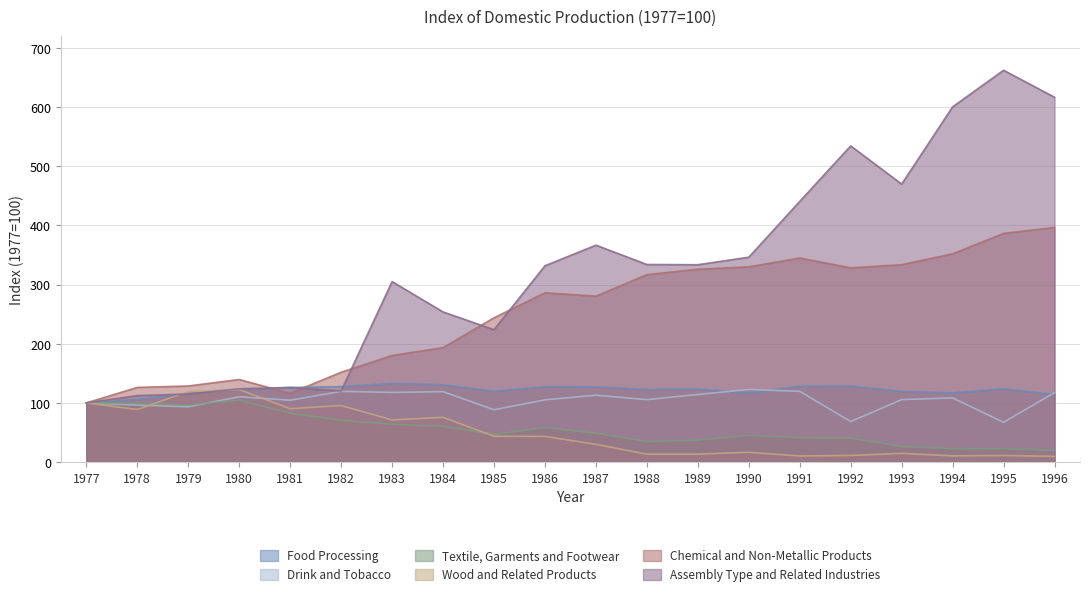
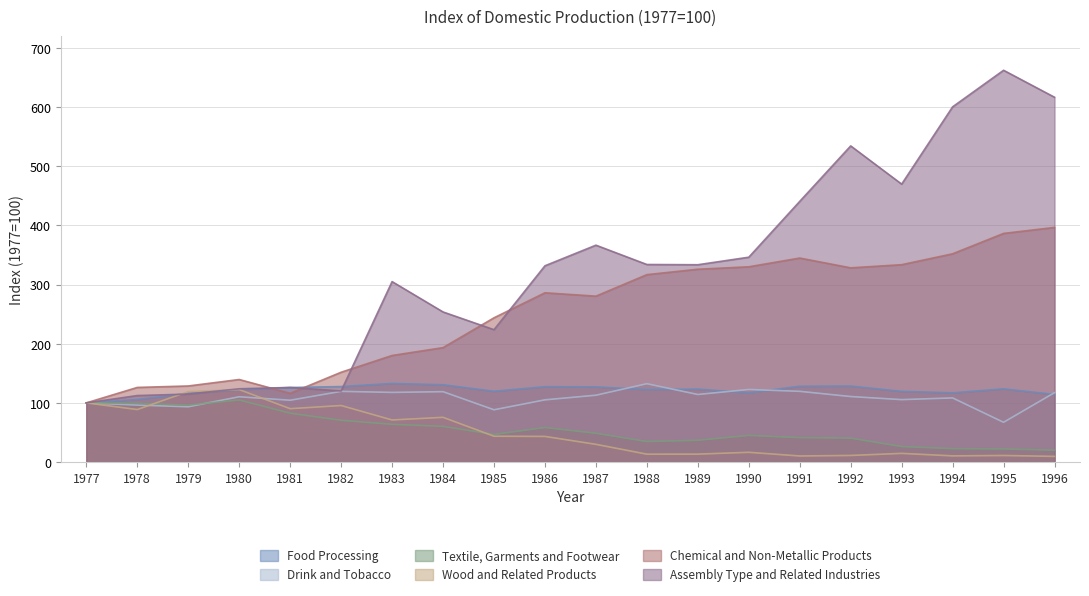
Drink and Tobacco, 1988: 110 -> 130
Drink and Tobacco, 1992: 70 -> 110
